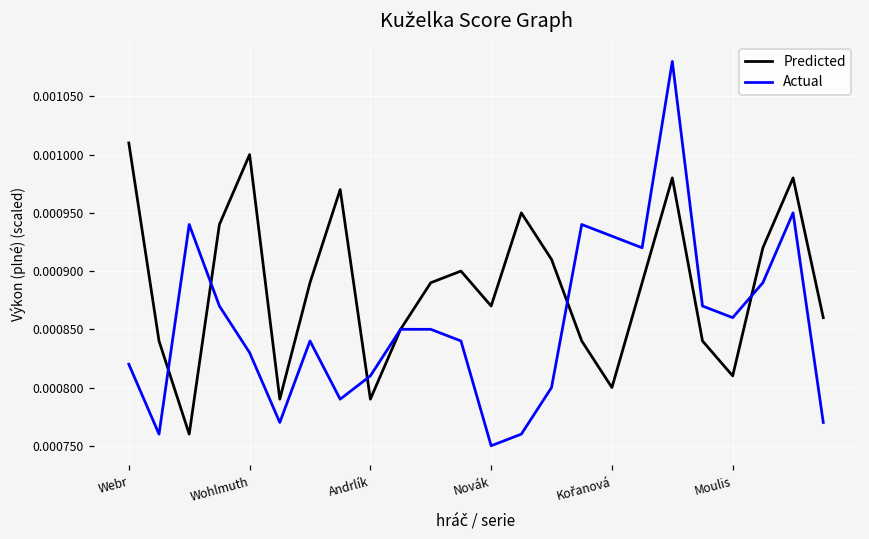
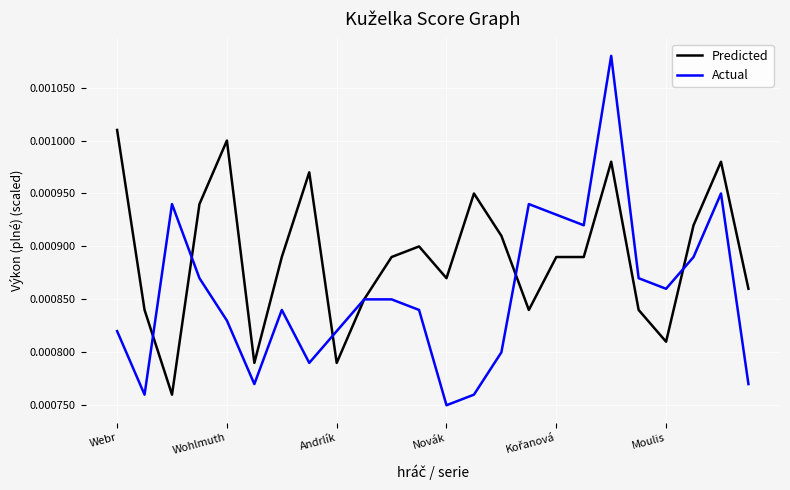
Actual, Andrlík: 0.000810 -> 0.000820
Predicted, Kořanová: 0.000800 -> 0.000890
